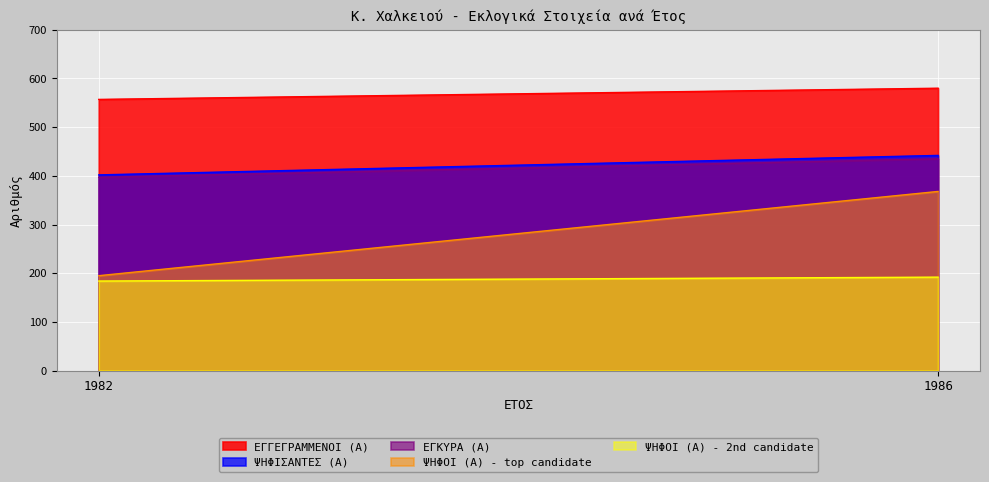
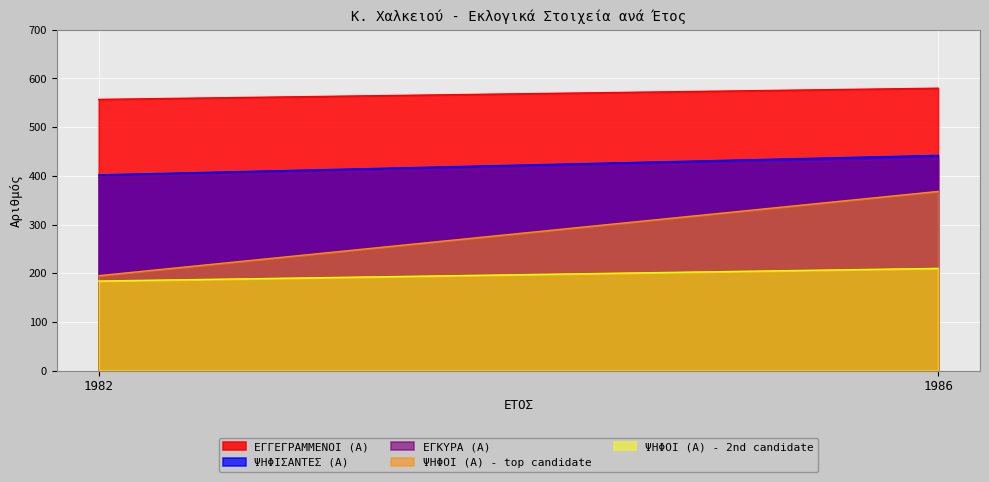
ΨΗΦΟΙ (Α) - 2nd candidate, 1986: 190 -> 210
